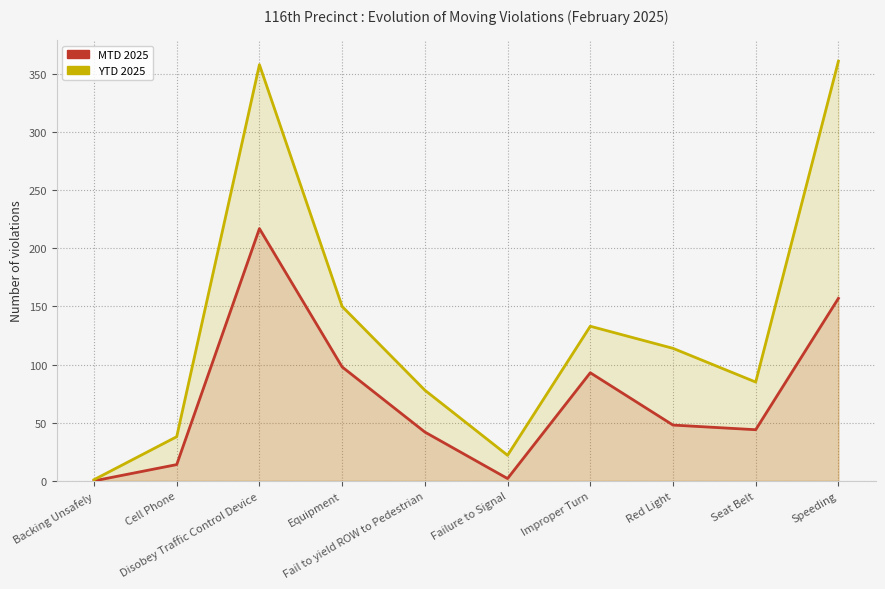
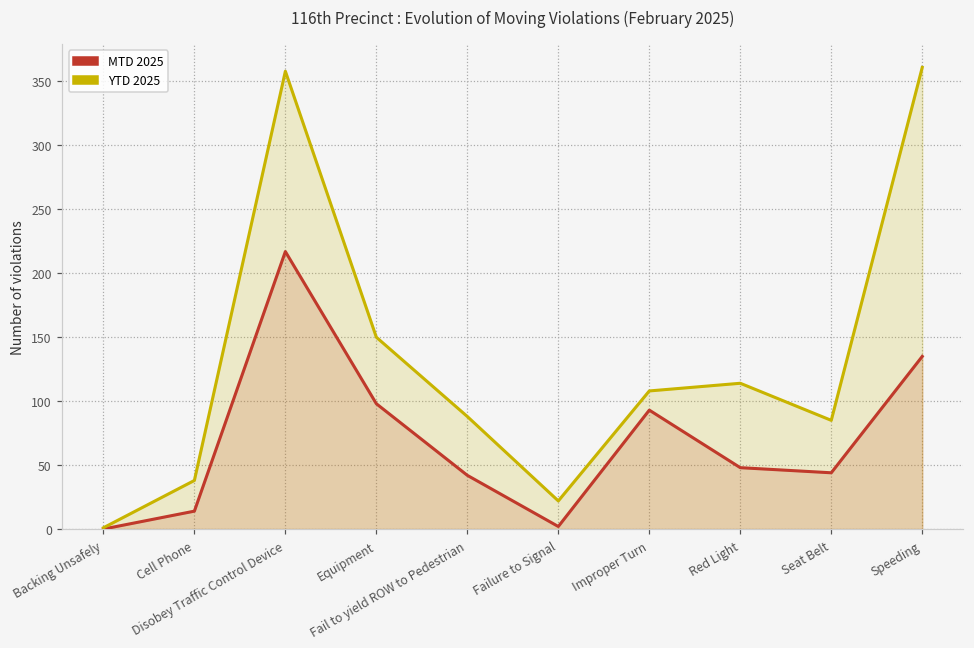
YTD 2025, Fail to yield ROW to Pedestrian: 78 -> 88
YTD 2025, Improper Turn: 133 -> 108
MTD 2025, Speeding: 157 -> 135
